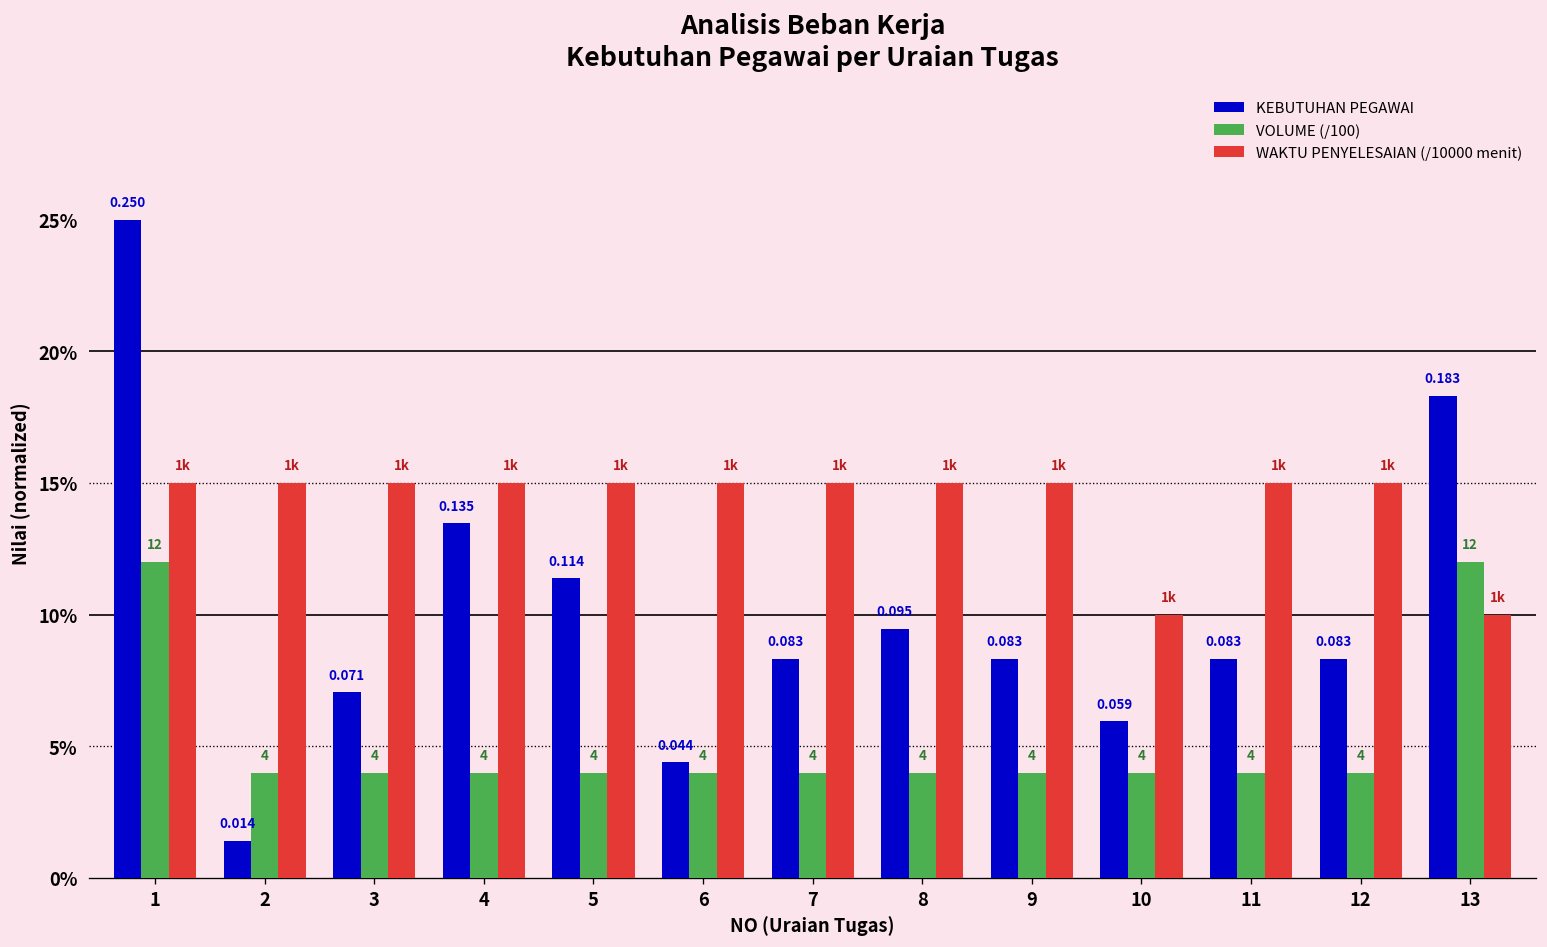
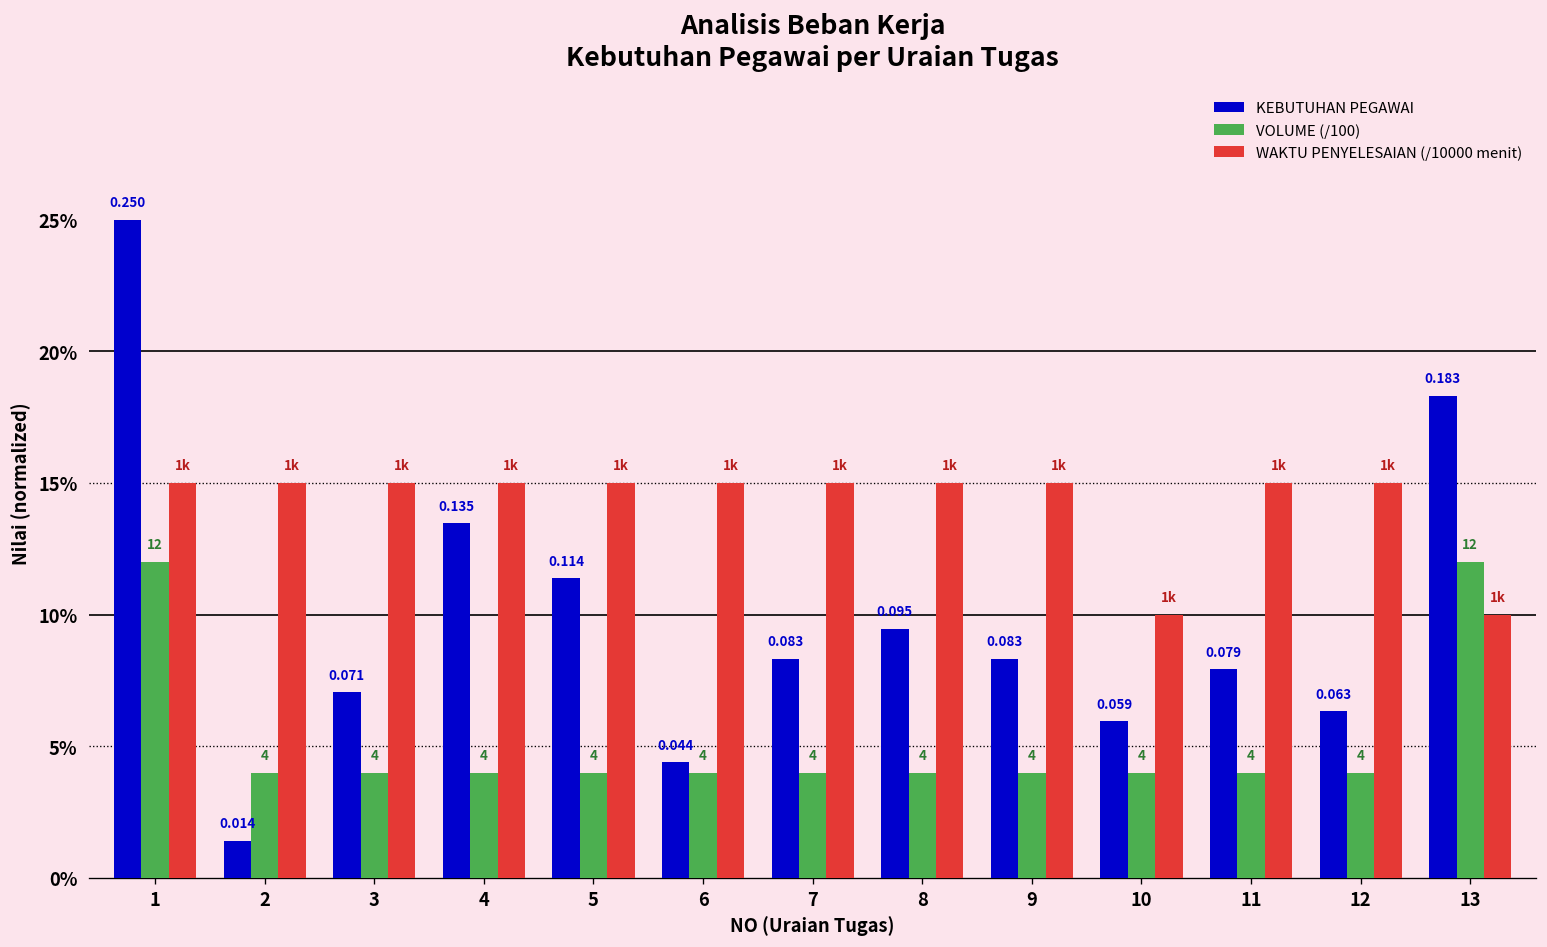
KEBUTUHAN PEGAWAI, 11: 0.083 -> 0.079
KEBUTUHAN PEGAWAI, 12: 0.083 -> 0.063
